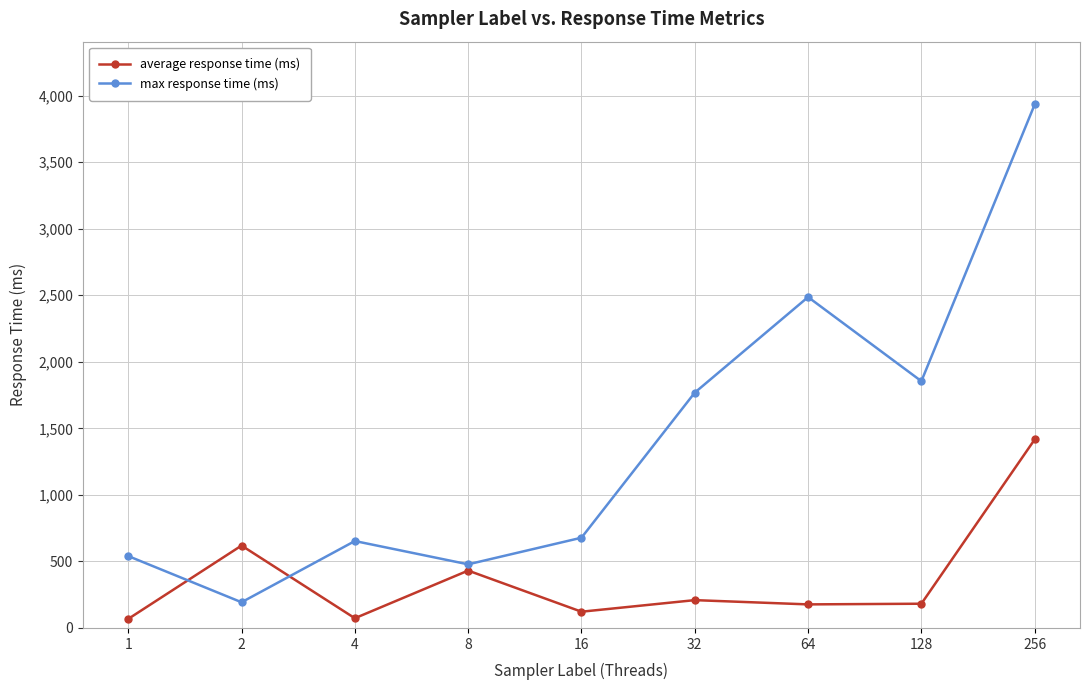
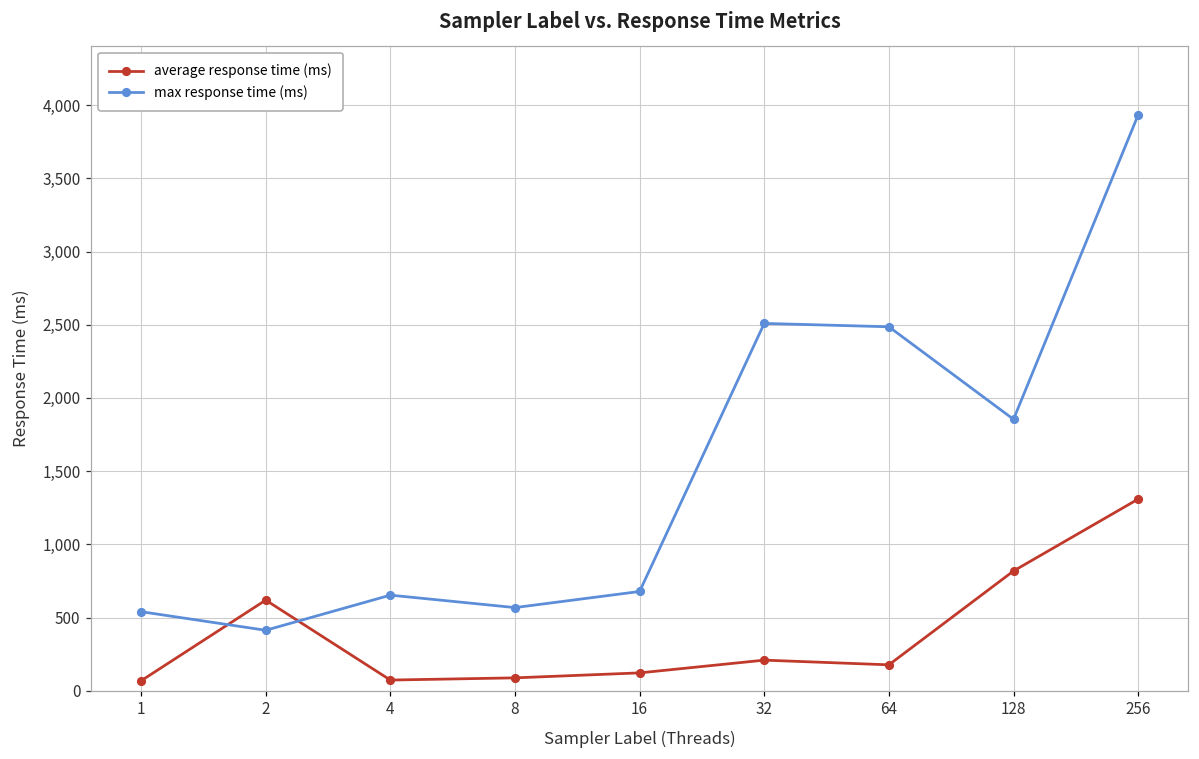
max response time (ms), 2: 190 -> 410
average response time (ms), 8: 430 -> 90
max response time (ms), 8: 480 -> 570
max response time (ms), 32: 1,770 -> 2,510
average response time (ms), 128: 180 -> 820
average response time (ms), 256: 1,420 -> 1,310
